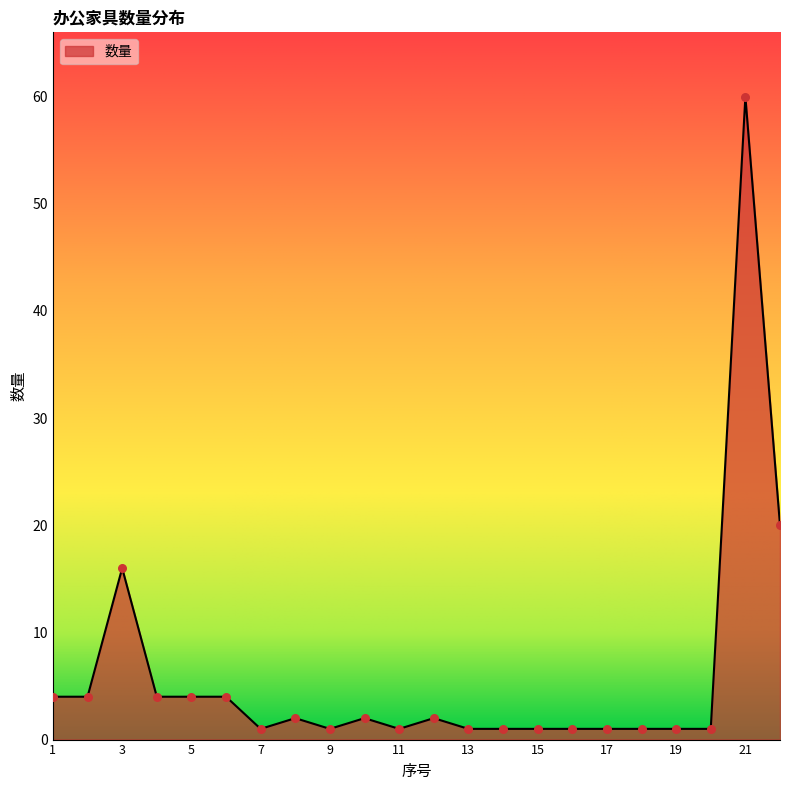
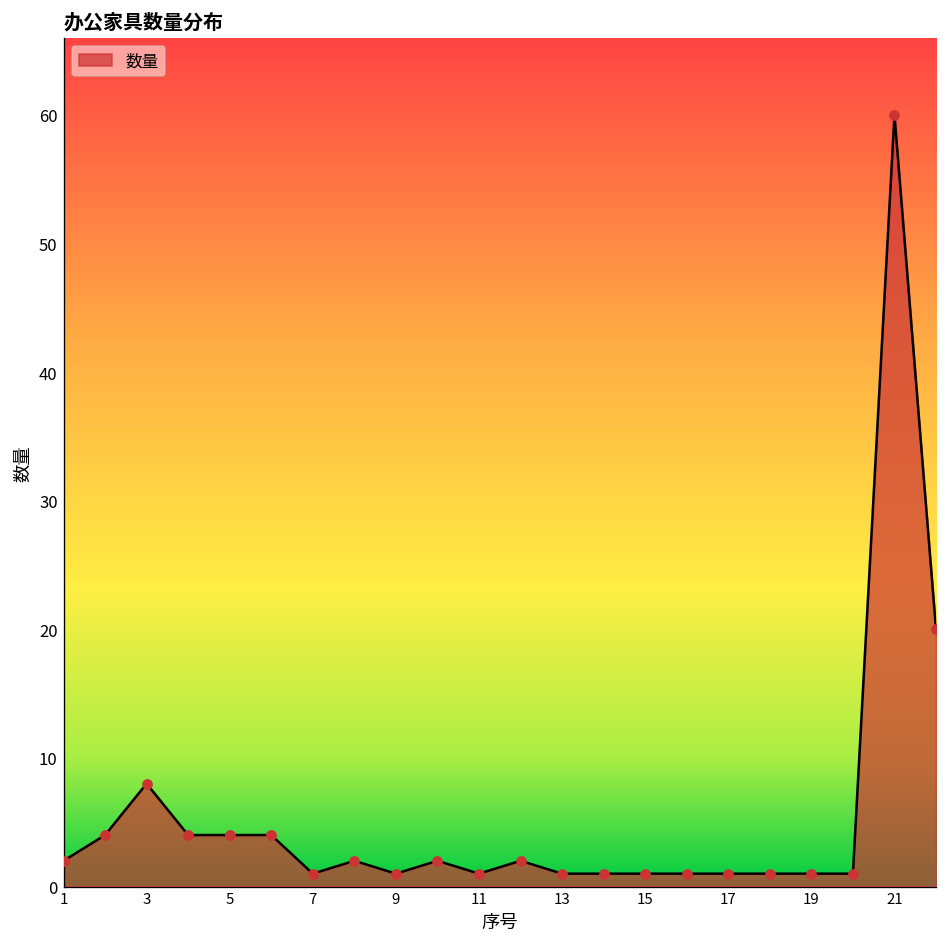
1: 4 -> 2
3: 16 -> 8
